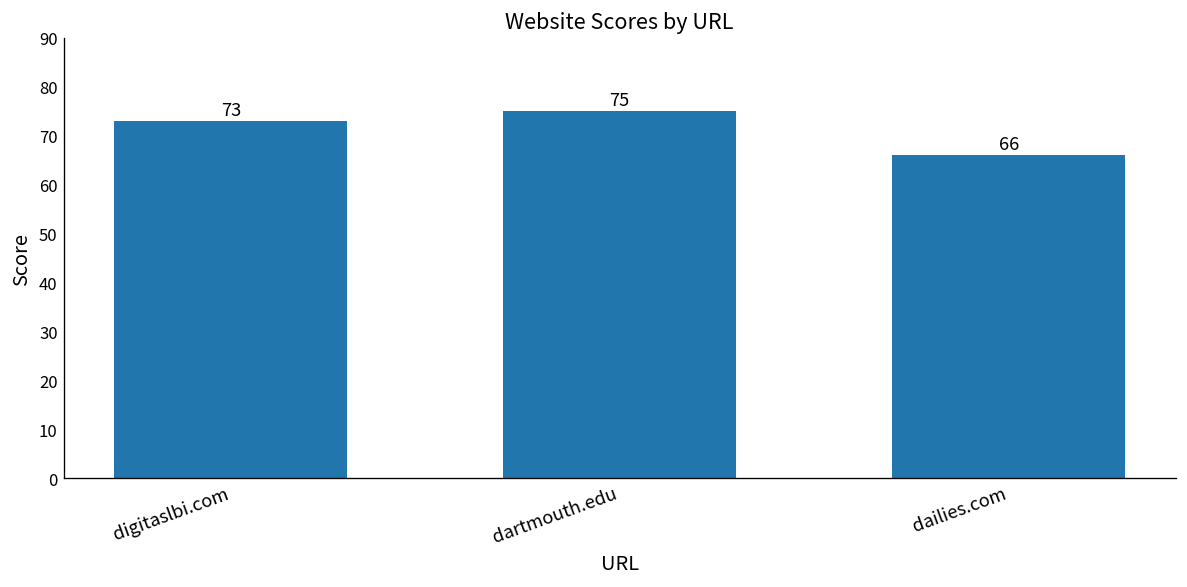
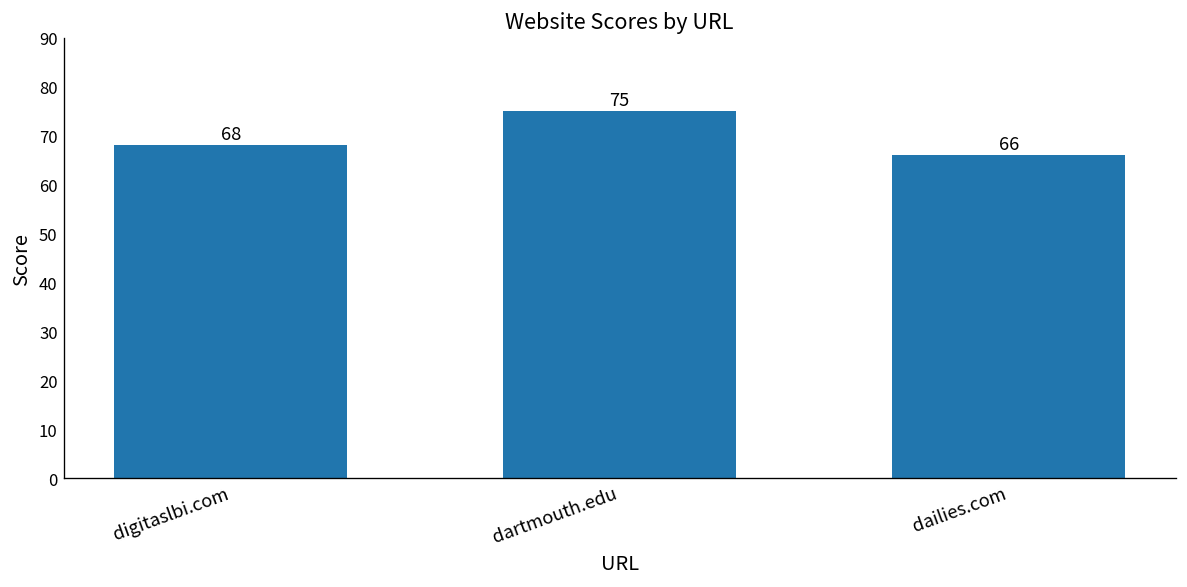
digitaslbi.com: 73 -> 68
